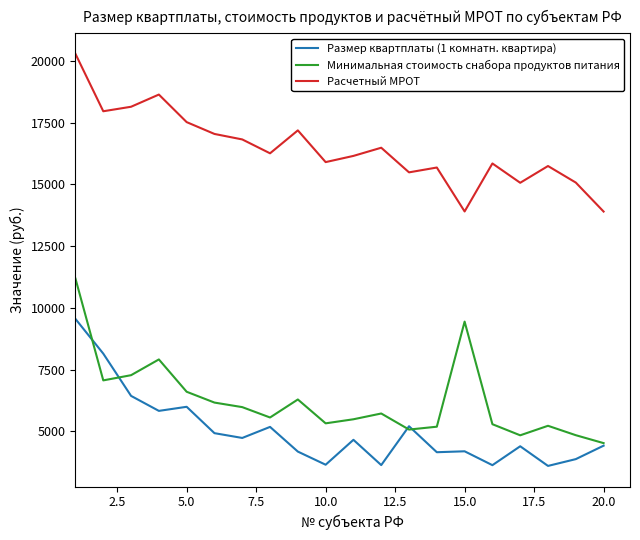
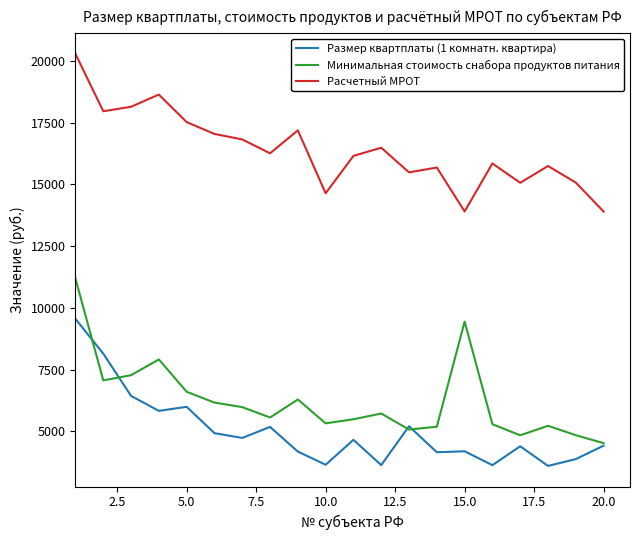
Расчетный МРОТ, 10.0: 15900 -> 14600
